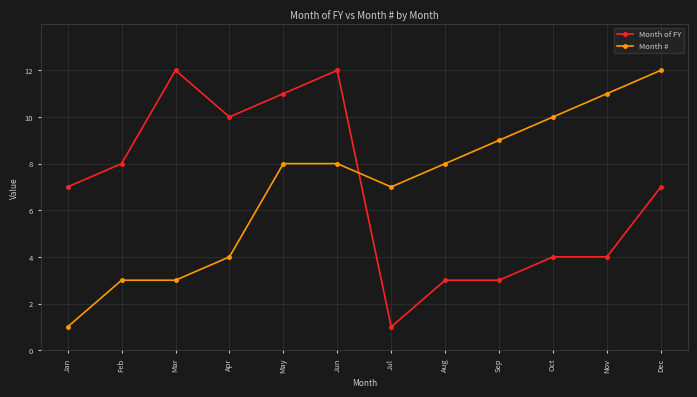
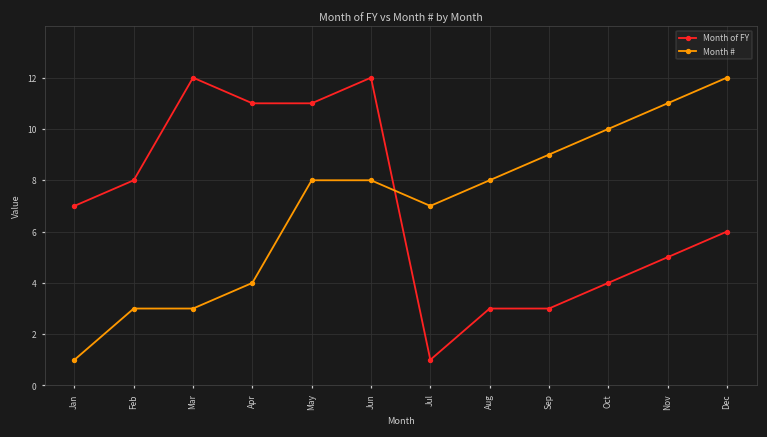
Month of FY, Apr: 10 -> 11
Month of FY, Nov: 4 -> 5
Month of FY, Dec: 7 -> 6
